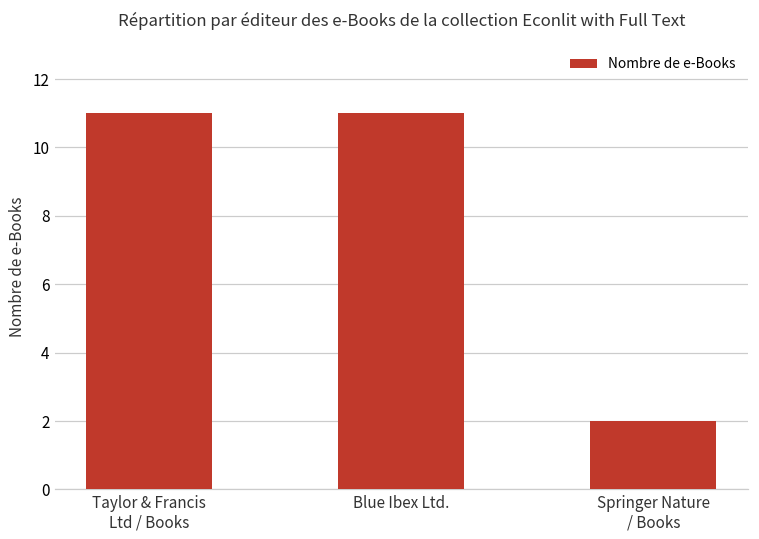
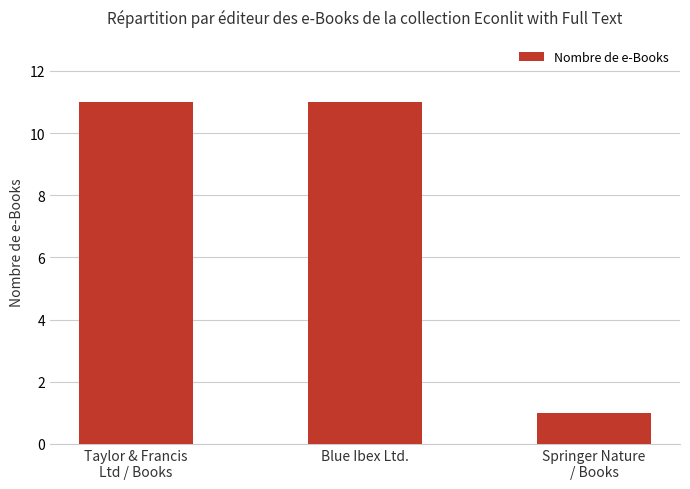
Springer Nature / Books: 2 -> 1
